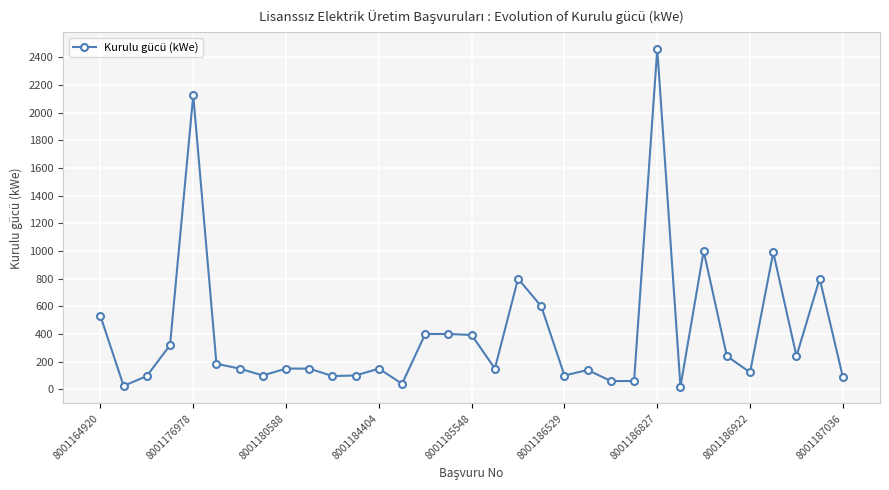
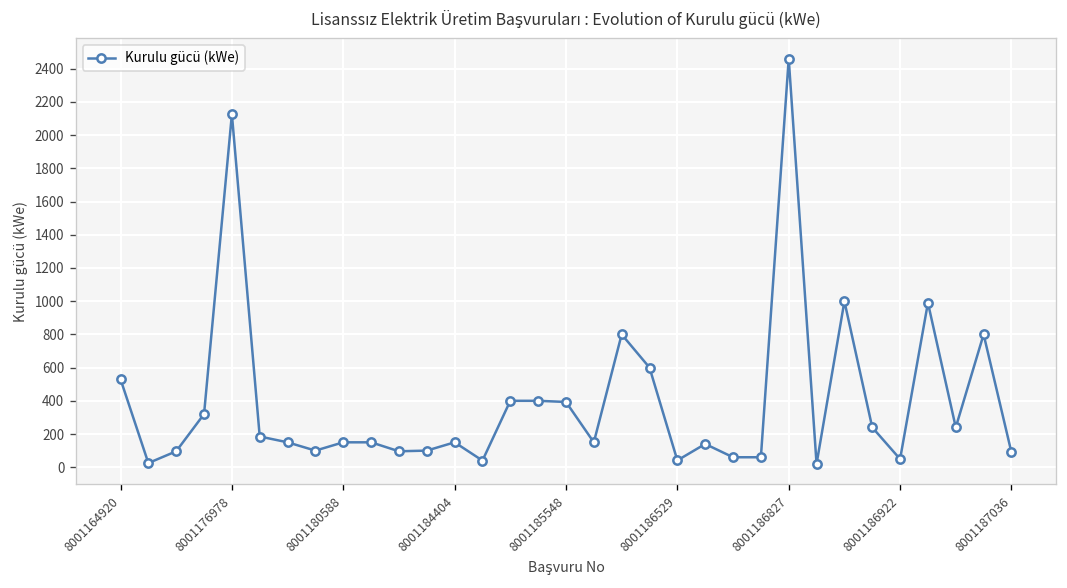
8001186529: 100 -> 40
8001186922: 120 -> 50
